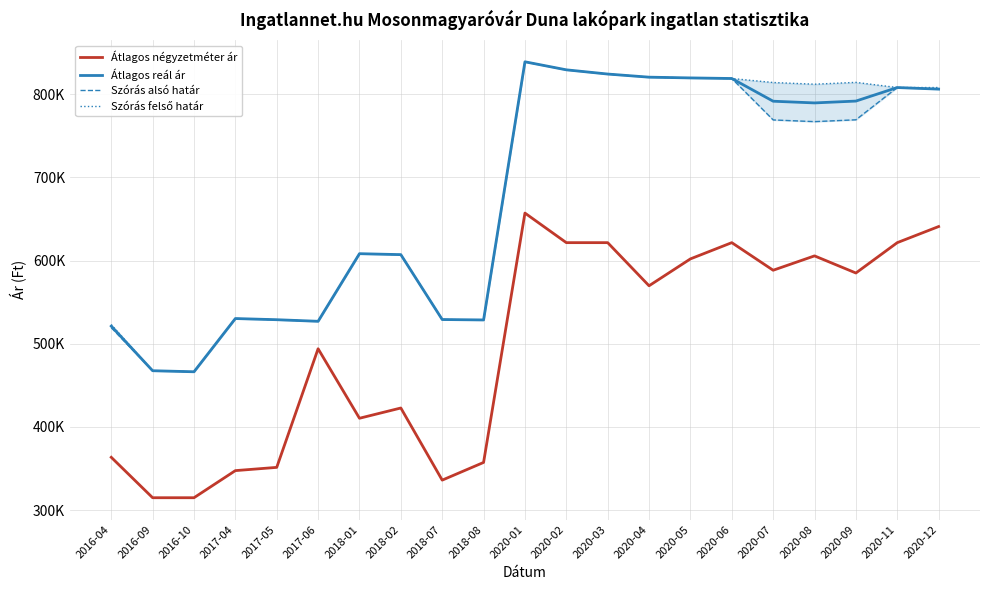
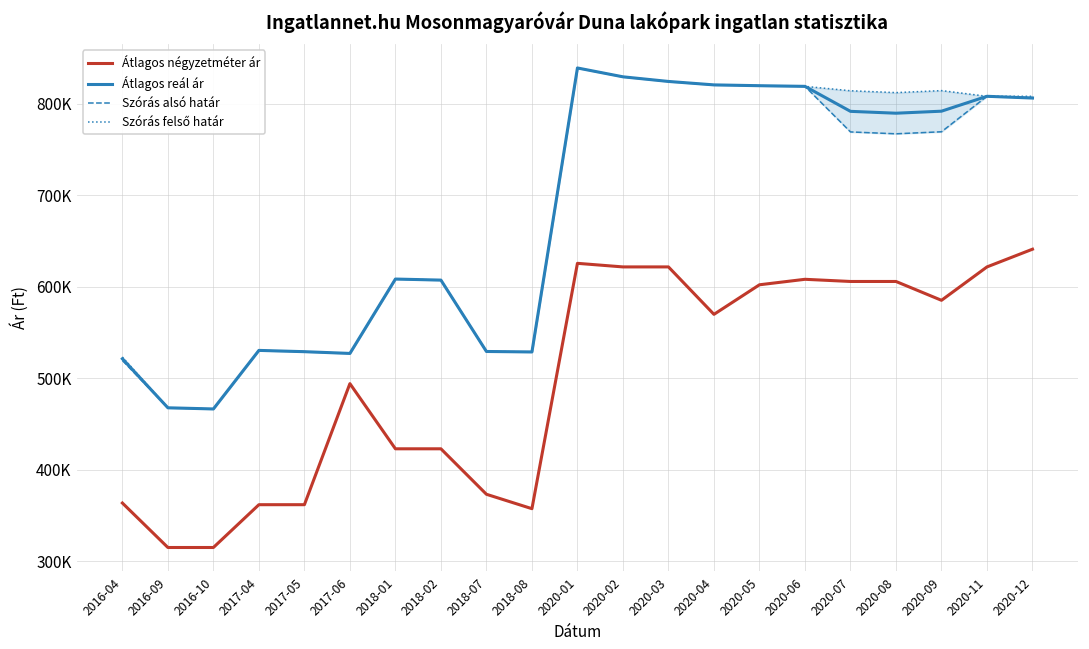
Átlagos négyzetméter ár, 2017-04: 350000 -> 360000
Átlagos négyzetméter ár, 2017-05: 350000 -> 360000
Átlagos négyzetméter ár, 2018-01: 410000 -> 420000
Átlagos négyzetméter ár, 2018-07: 340000 -> 370000
Átlagos négyzetméter ár, 2020-01: 660000 -> 630000
Átlagos négyzetméter ár, 2020-06: 620000 -> 610000
Átlagos négyzetméter ár, 2020-07: 590000 -> 610000
